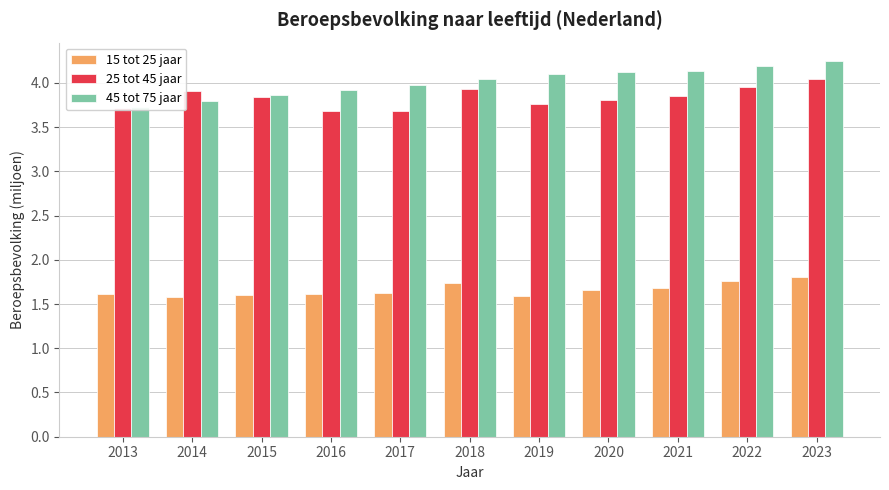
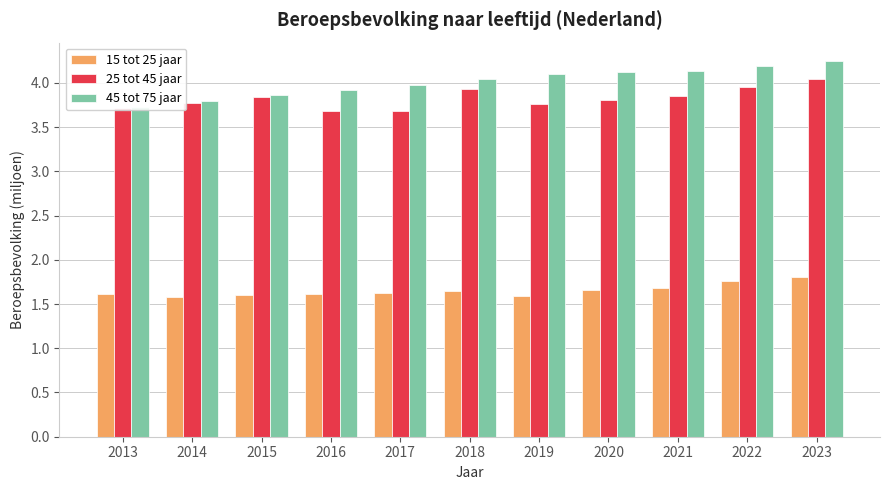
25 tot 45 jaar, 2014: 3.9 -> 3.8
15 tot 25 jaar, 2018: 1.7 -> 1.6
